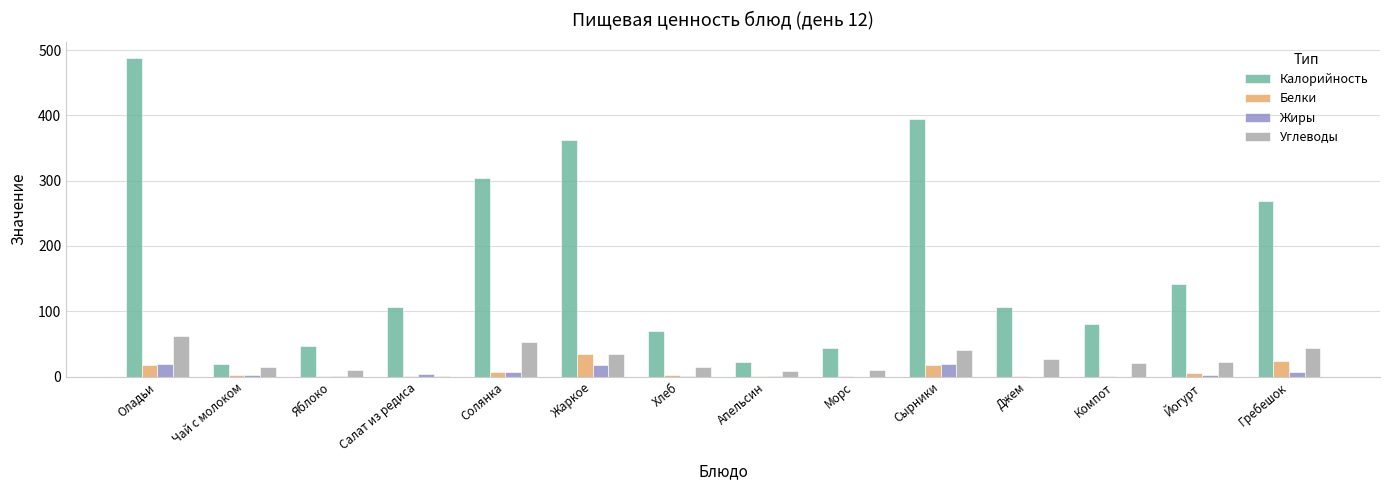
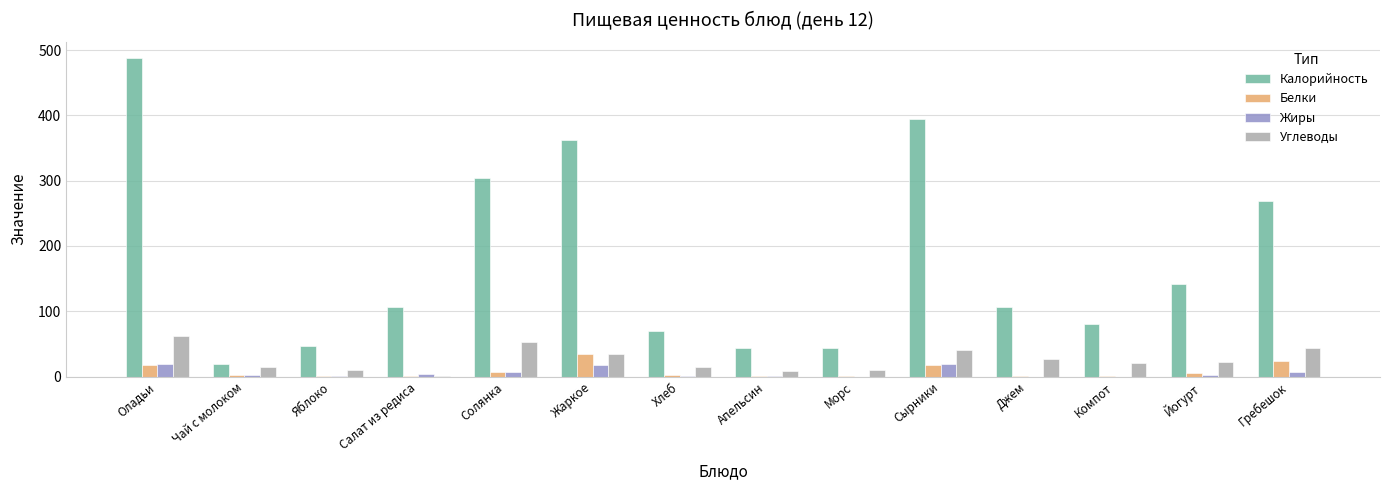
Калорийность, Апельсин: 20 -> 40
